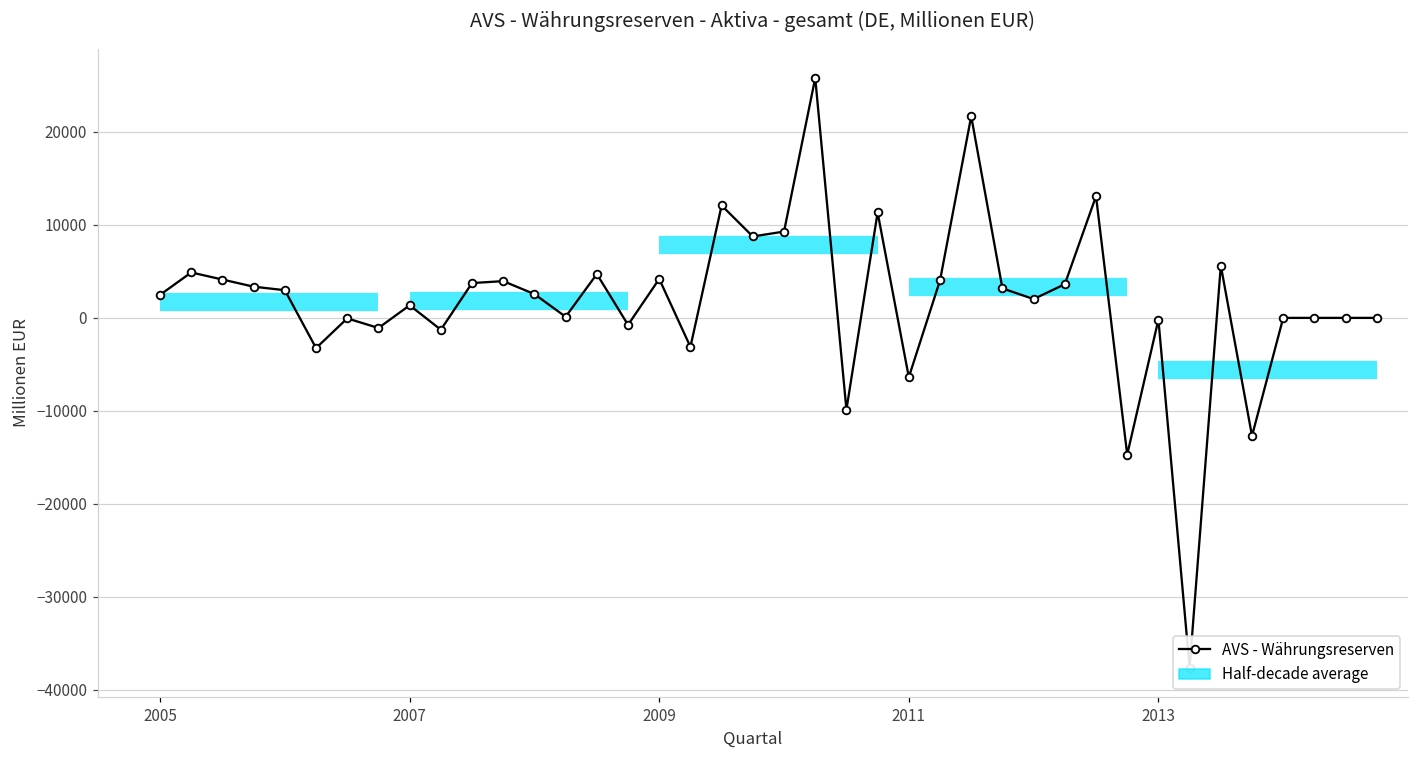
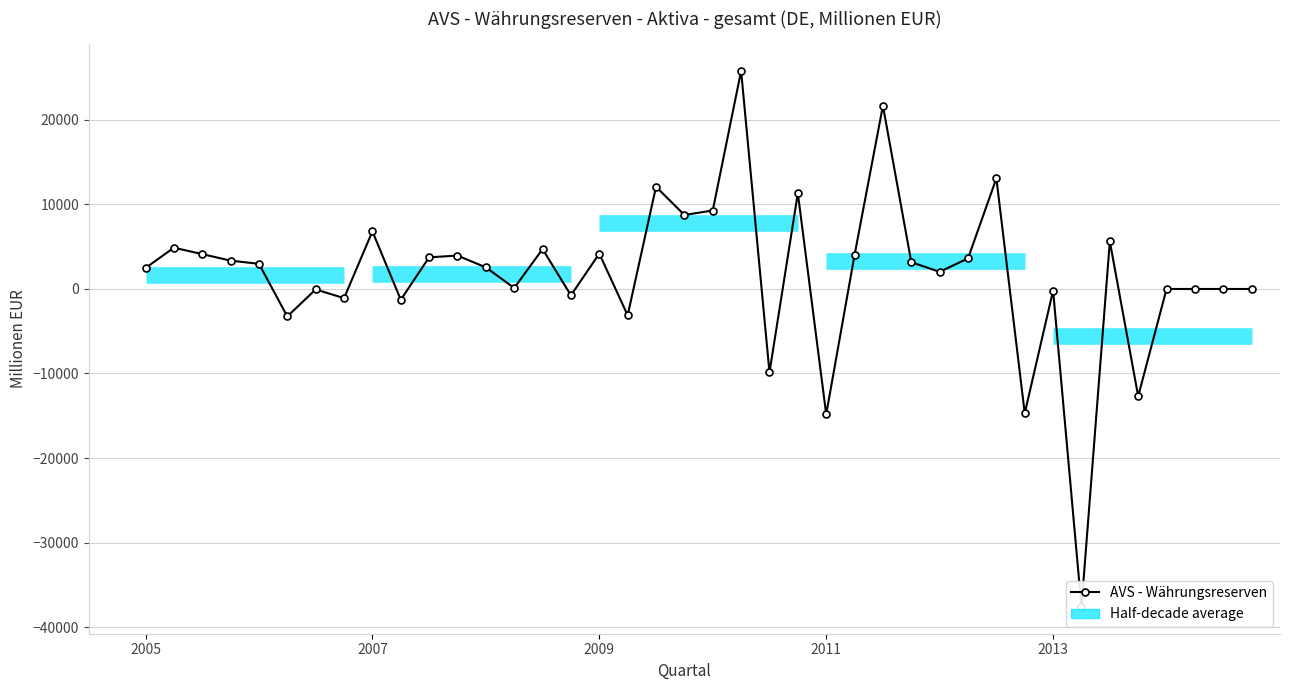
2007: 1000 -> 7000
2011: -6000 -> -15000
